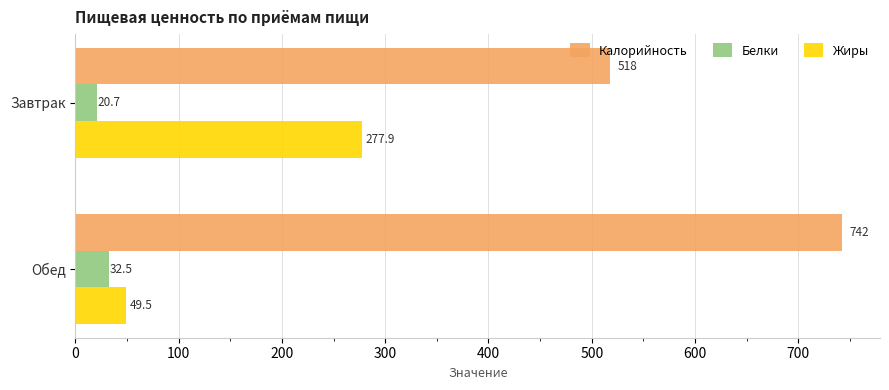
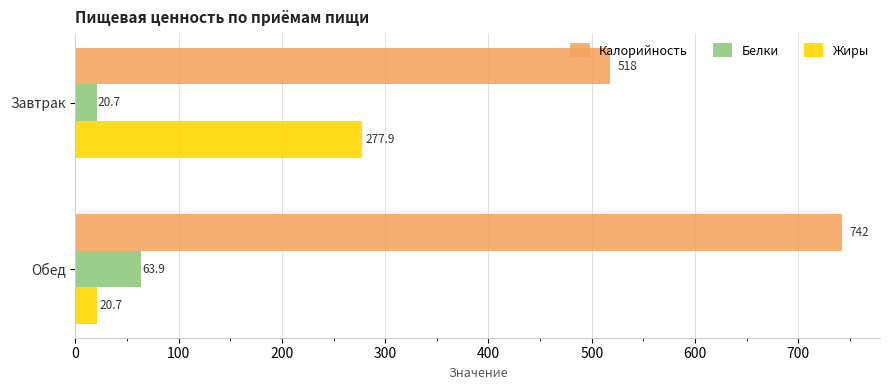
Белки, Обед: 32.5 -> 63.9
Жиры, Обед: 49.5 -> 20.7
